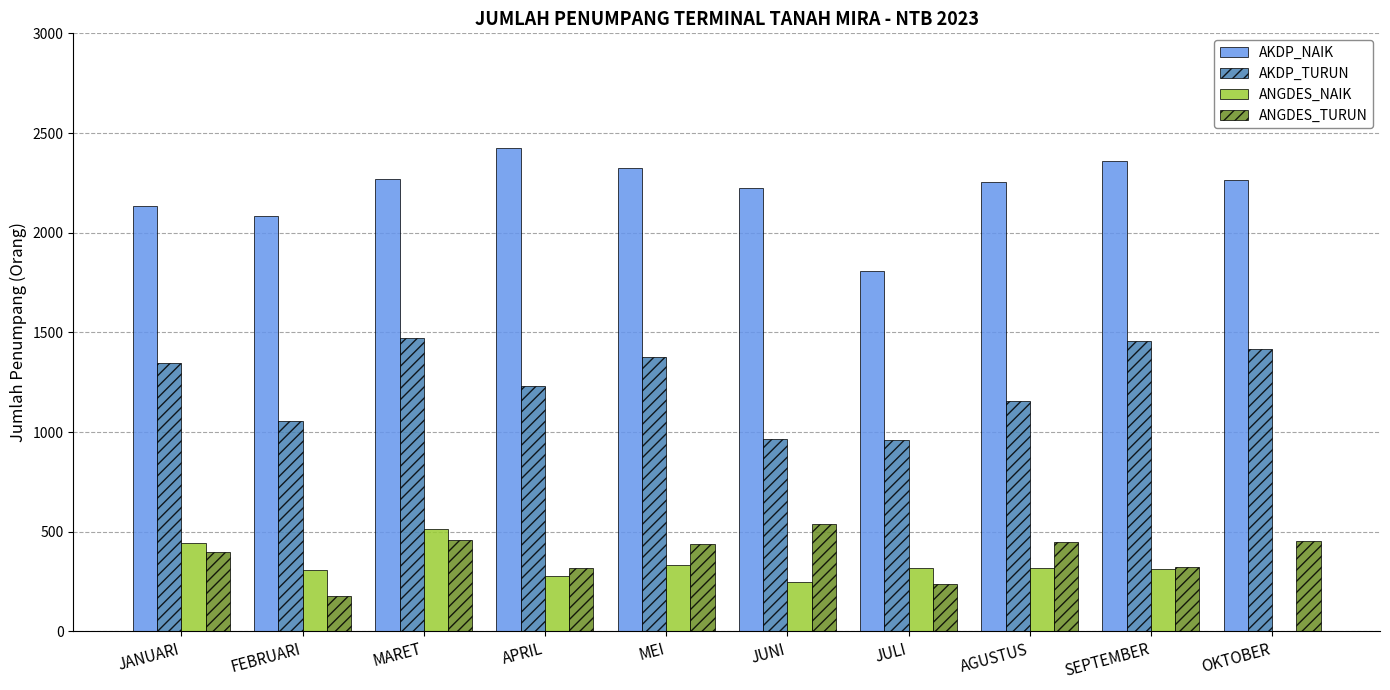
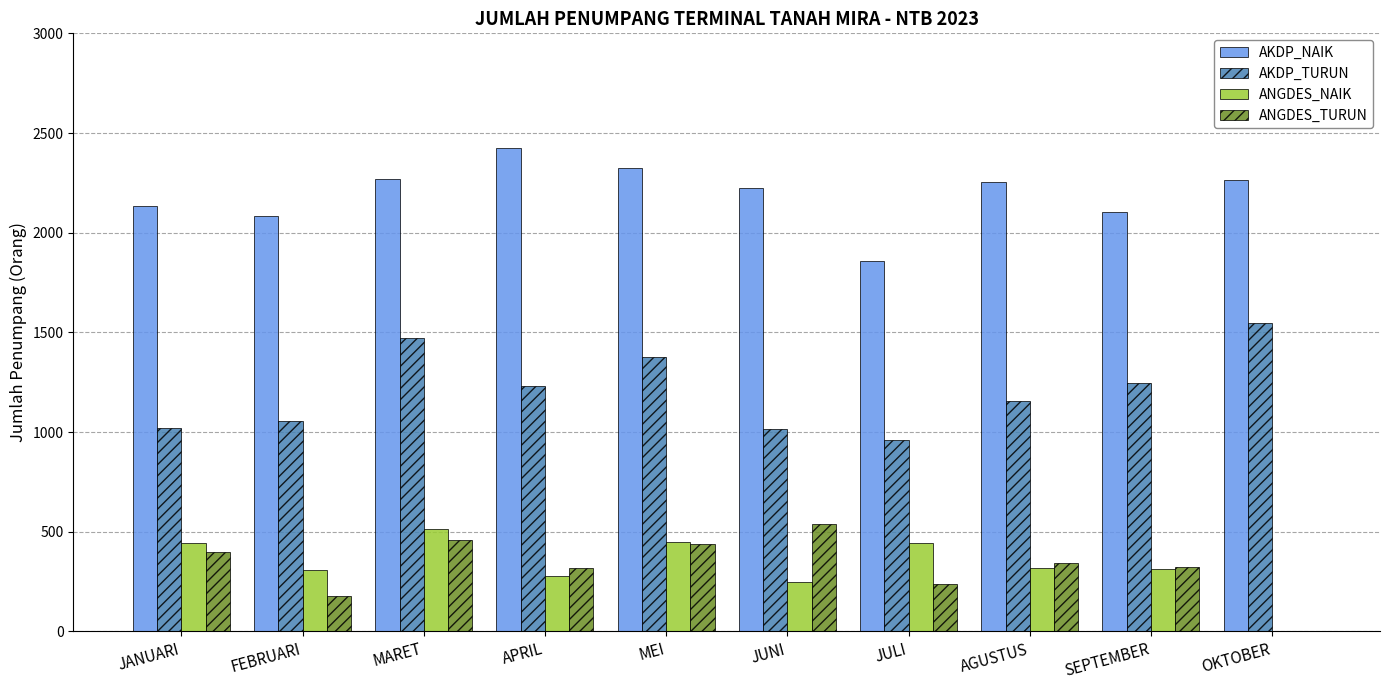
AKDP_TURUN, JANUARI: 1350 -> 1020
ANGDES_NAIK, MEI: 330 -> 450
AKDP_TURUN, JUNI: 970 -> 1010
AKDP_NAIK, JULI: 1810 -> 1860
ANGDES_NAIK, JULI: 320 -> 440
ANGDES_TURUN, AGUSTUS: 450 -> 340
AKDP_NAIK, SEPTEMBER: 2360 -> 2100
AKDP_TURUN, SEPTEMBER: 1460 -> 1250
AKDP_TURUN, OKTOBER: 1420 -> 1550
ANGDES_TURUN, OKTOBER: 450 -> 0
